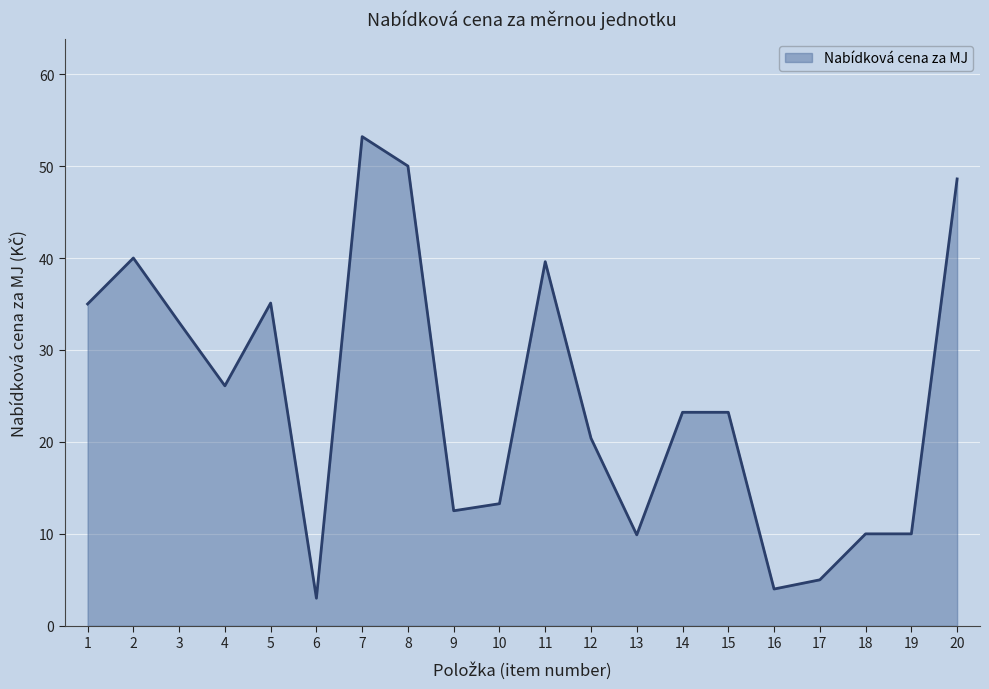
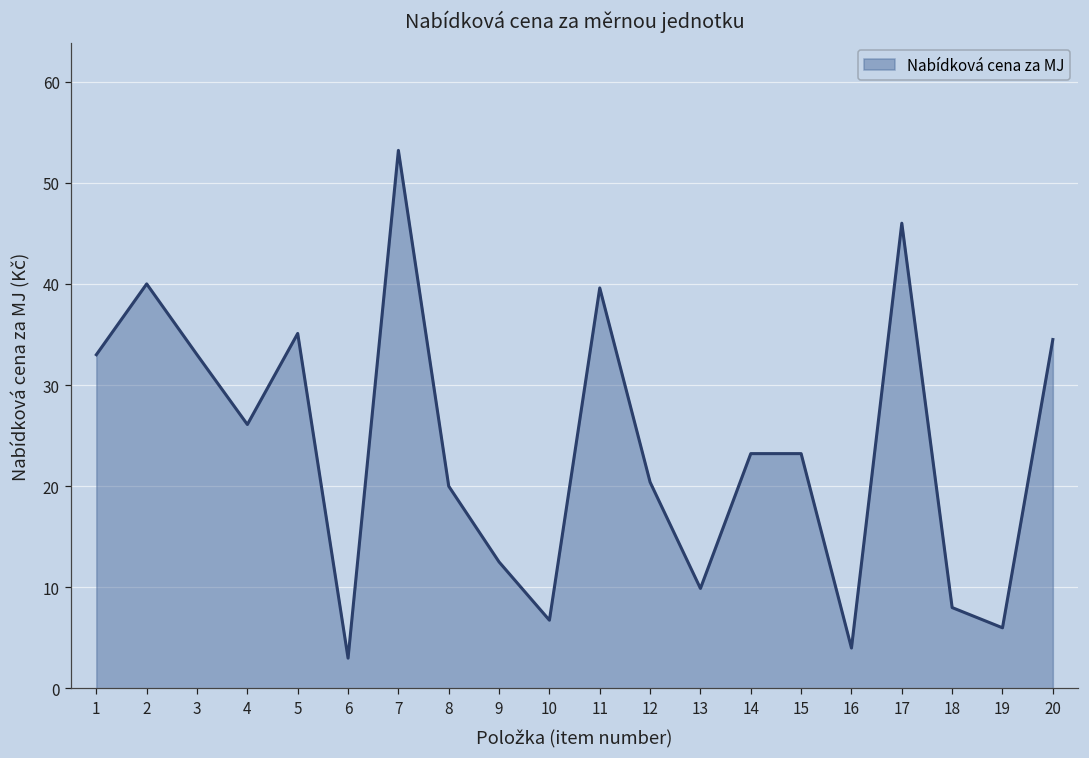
1: 35 -> 33
8: 50 -> 20
10: 13 -> 7
17: 5 -> 46
18: 10 -> 8
19: 10 -> 6
20: 49 -> 35
